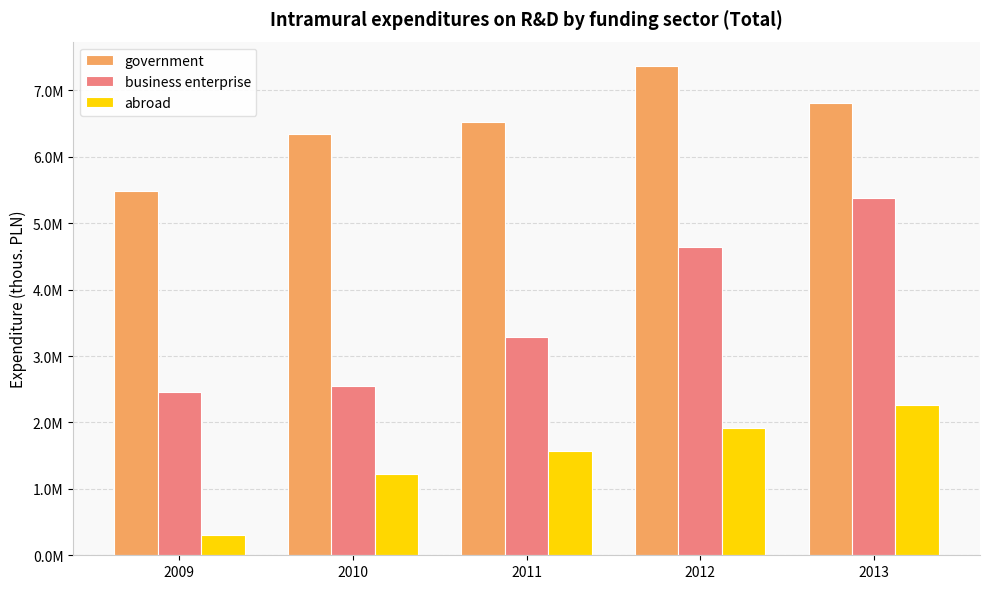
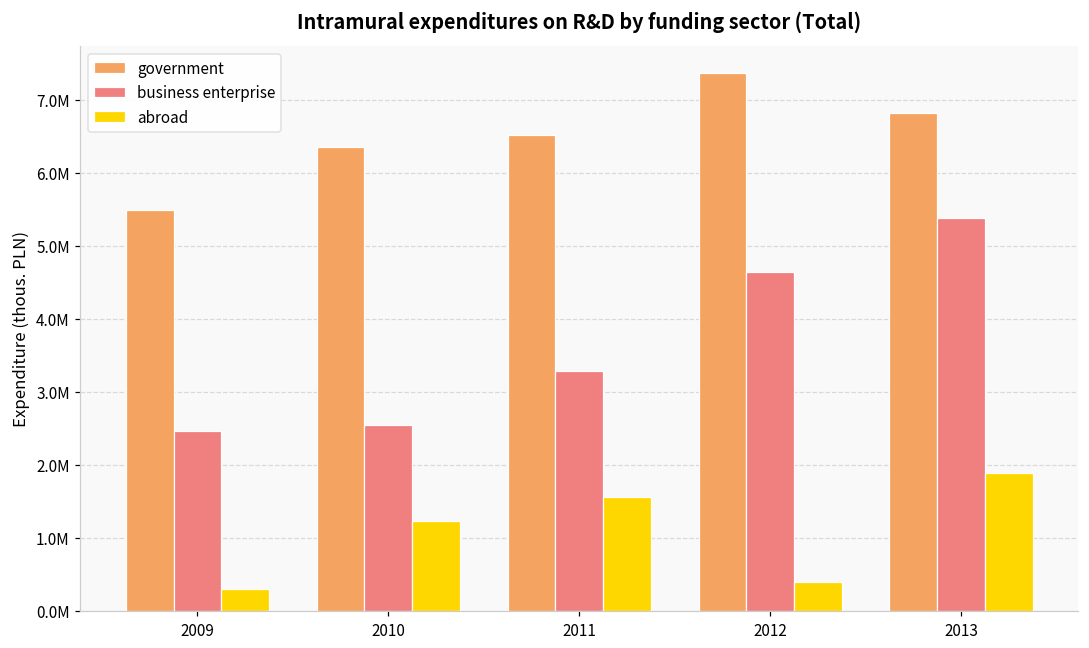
abroad, 2012: 1900000 -> 400000
abroad, 2013: 2300000 -> 1900000
